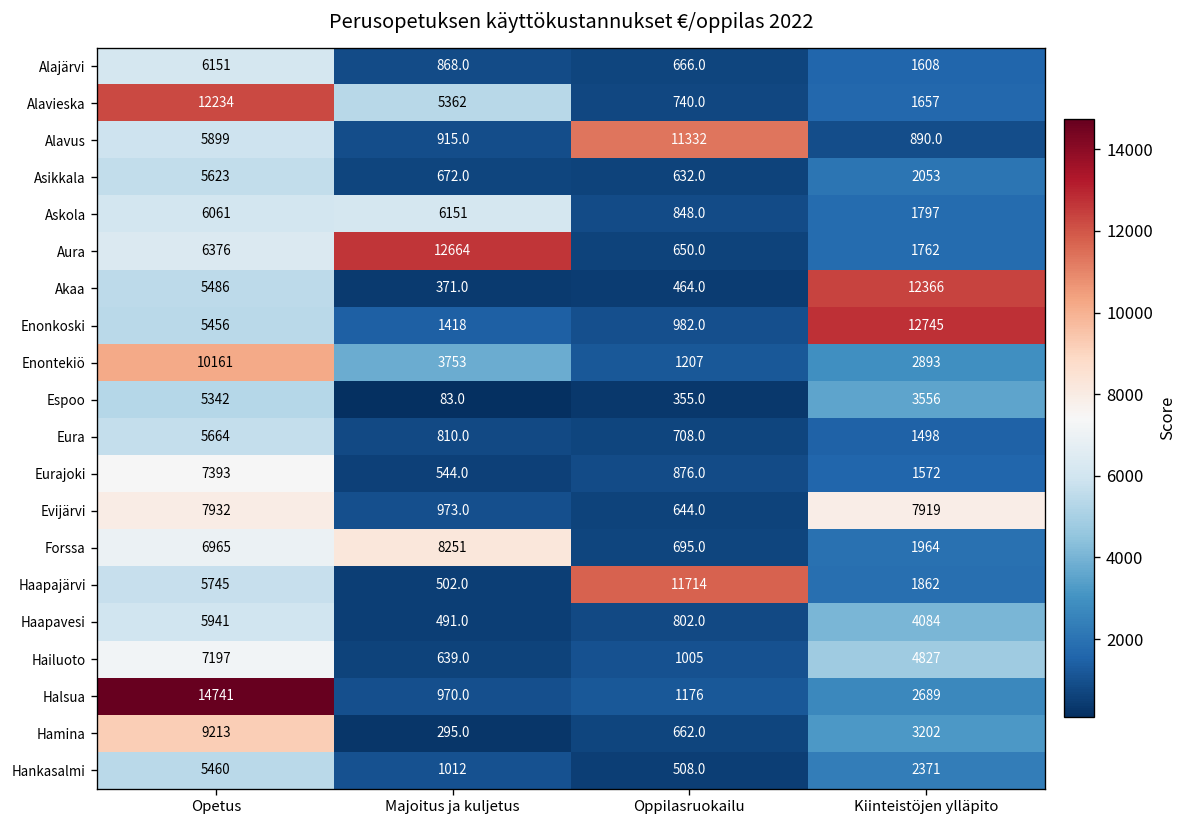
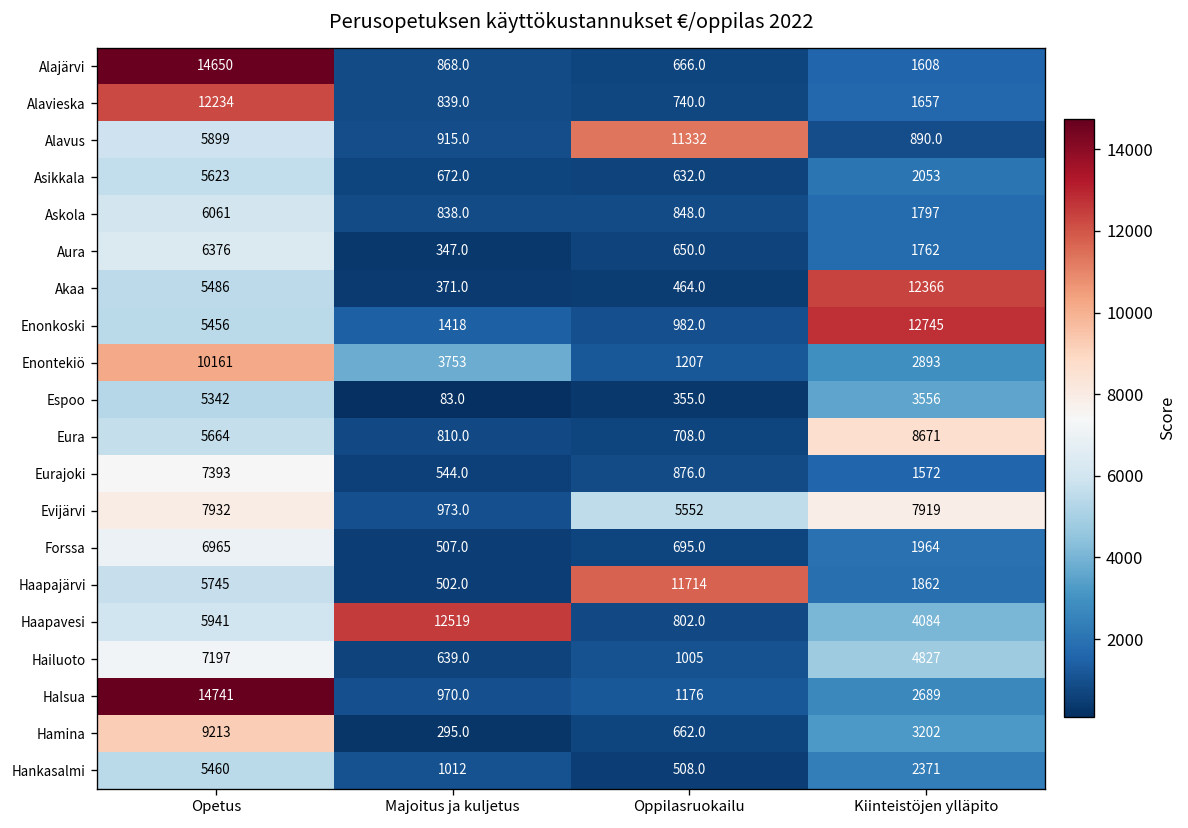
Alajärvi, Opetus: 6151 -> 14650
Alavieska, Majoitus ja kuljetus: 5362 -> 839.0
Askola, Majoitus ja kuljetus: 6151 -> 838.0
Aura, Majoitus ja kuljetus: 12664 -> 347.0
Eura, Kiinteistöjen ylläpito: 1498 -> 8671
Evijärvi, Oppilasruokailu: 644.0 -> 5552
Forssa, Majoitus ja kuljetus: 8251 -> 507.0
Haapavesi, Majoitus ja kuljetus: 491.0 -> 12519
